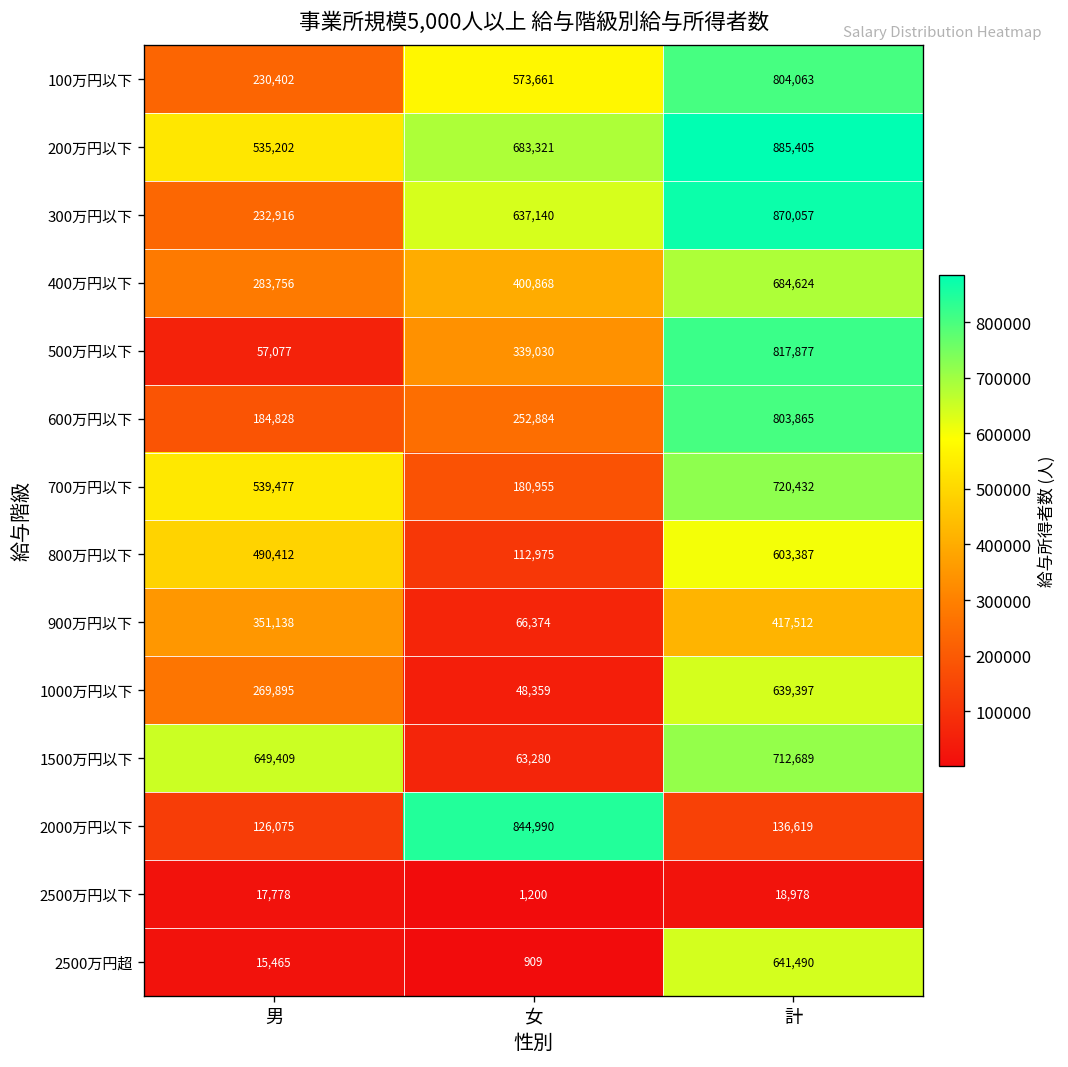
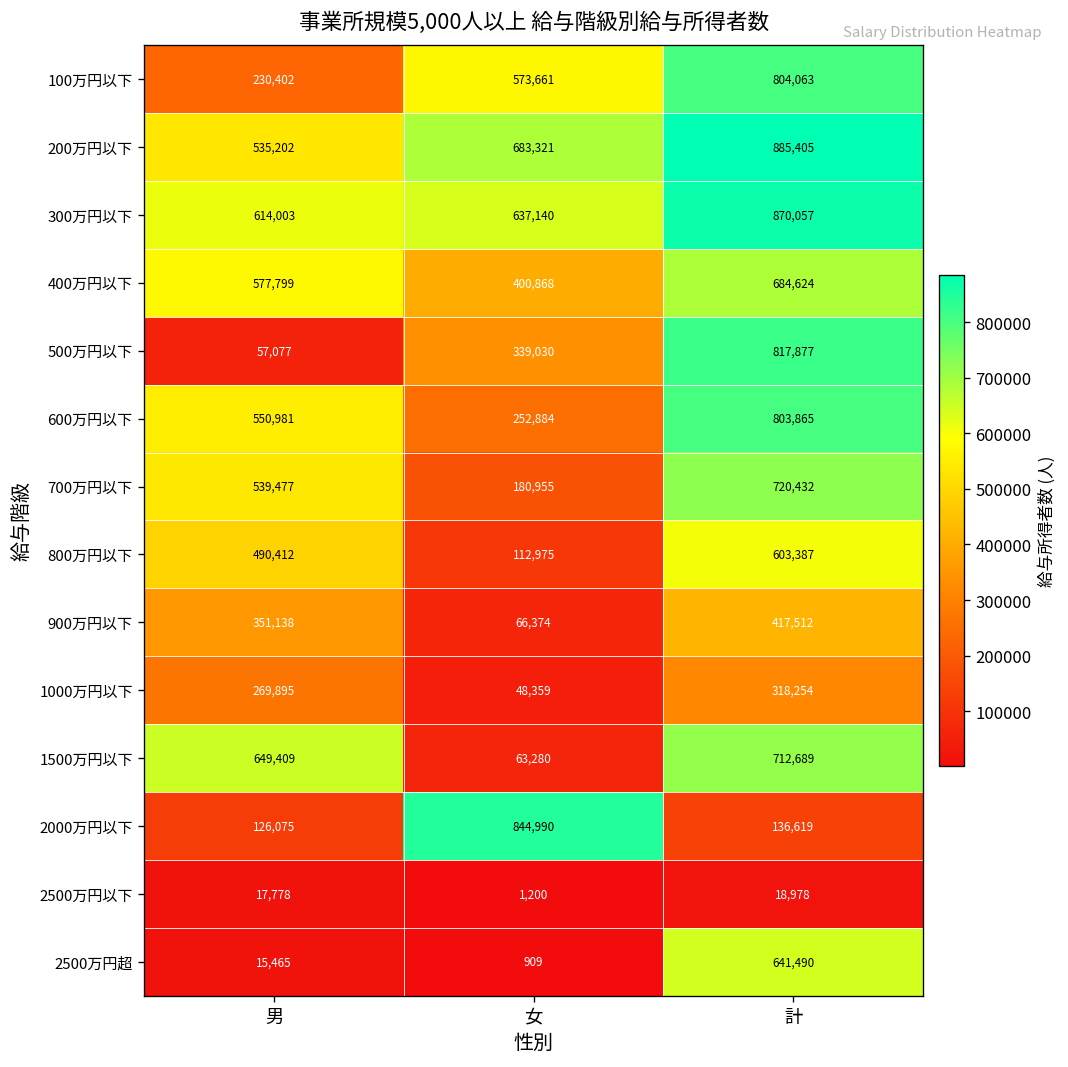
300万円以下, 男: 232,916 -> 614,003
400万円以下, 男: 283,756 -> 577,799
600万円以下, 男: 184,828 -> 550,981
1000万円以下, 計: 639,397 -> 318,254
